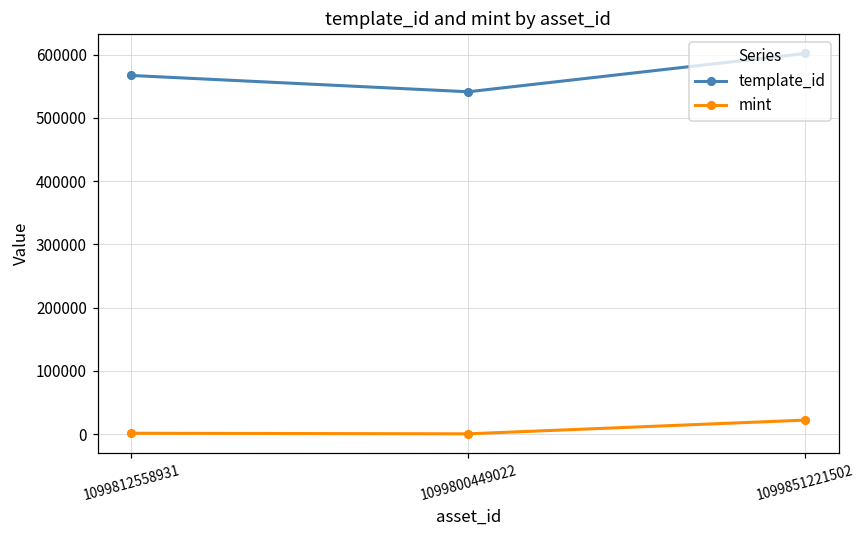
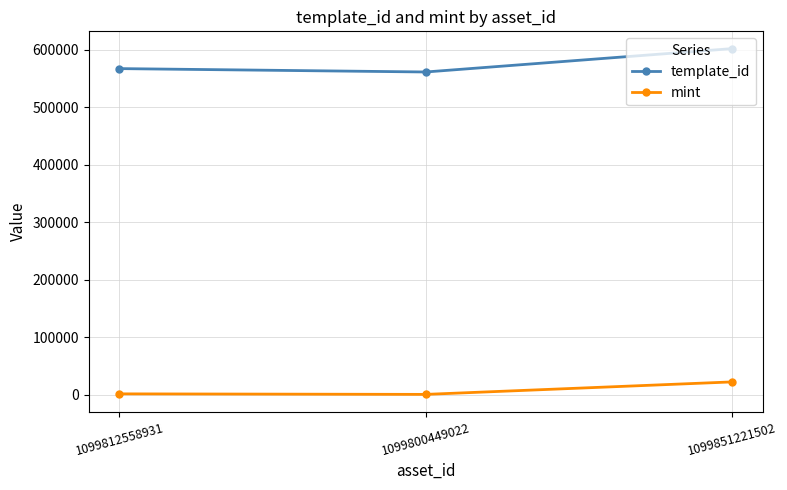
template_id, 1099800449022: 540000 -> 560000
